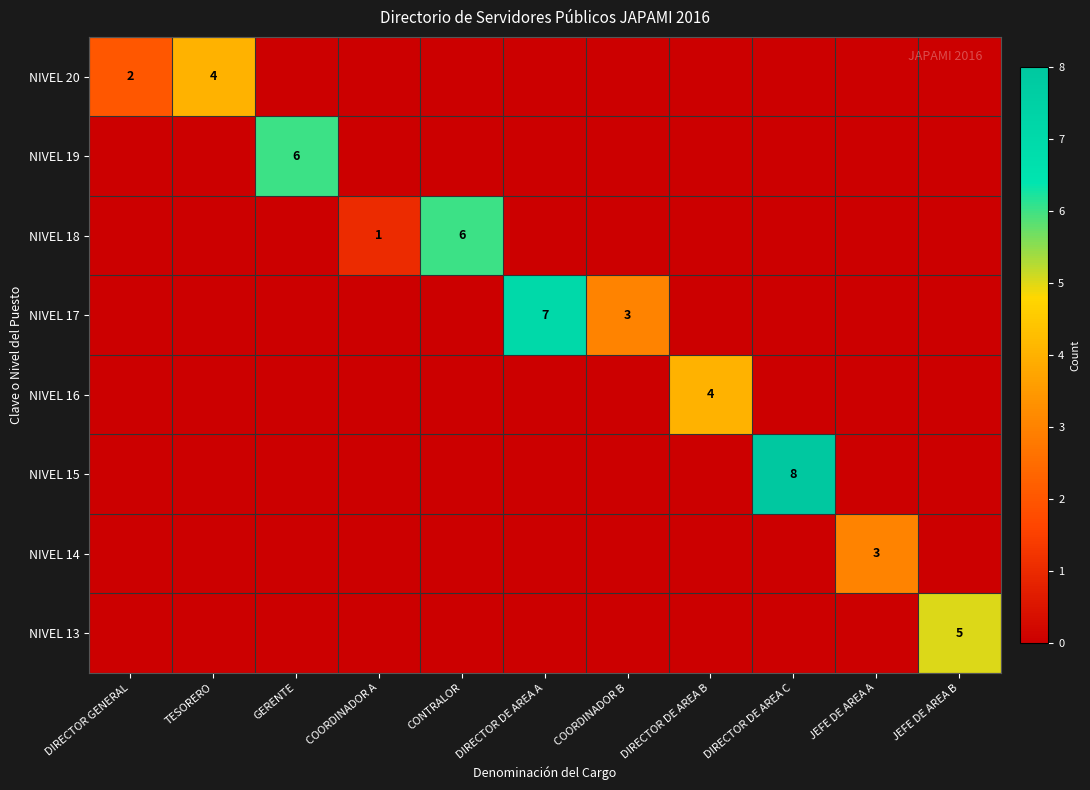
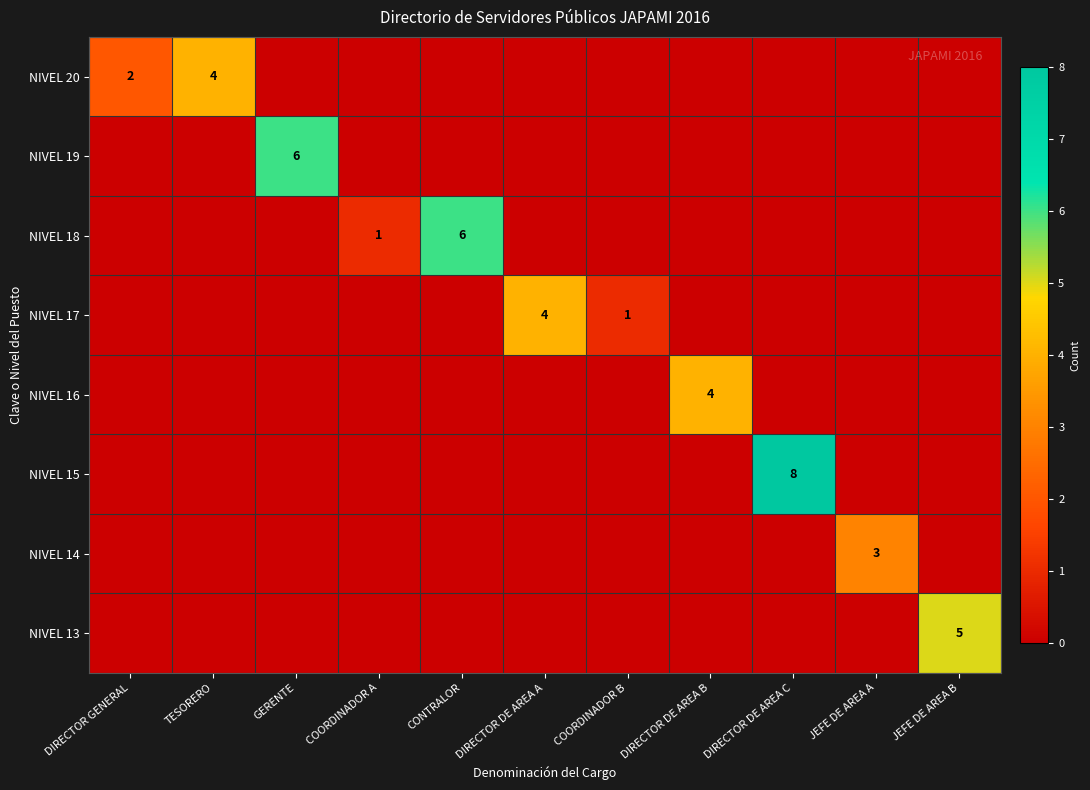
NIVEL 17, DIRECTOR DE AREA A: 7 -> 4
NIVEL 17, COORDINADOR B: 3 -> 1
